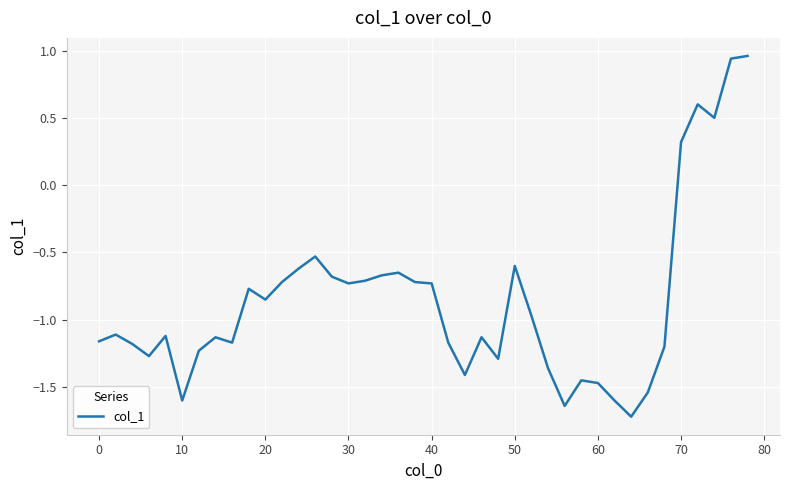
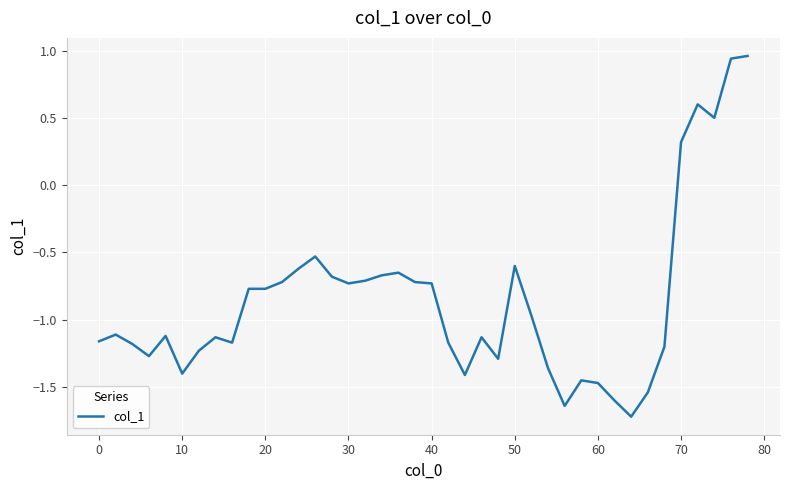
10: -1.6 -> -1.4
20: -0.85 -> -0.77
